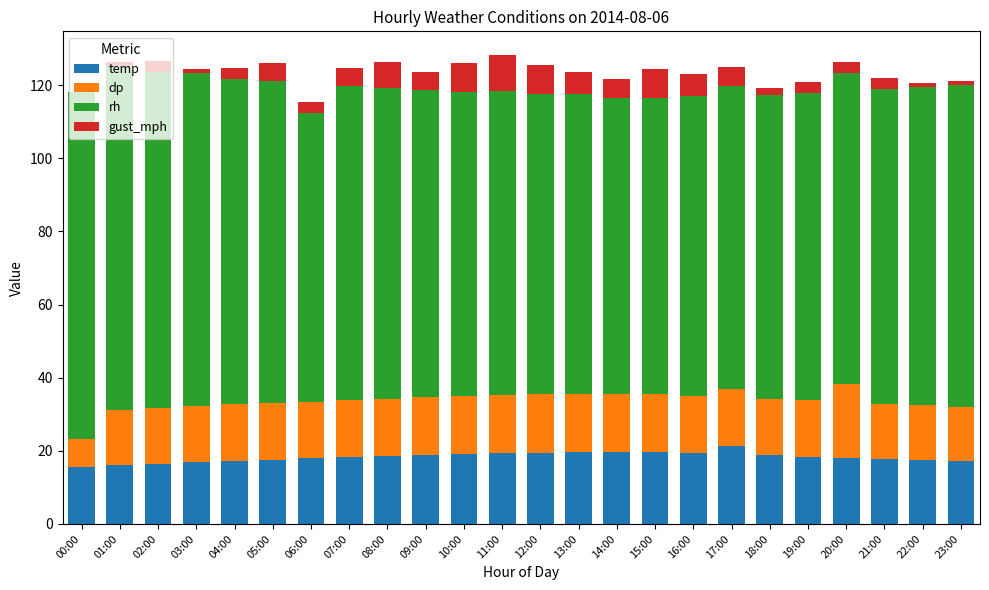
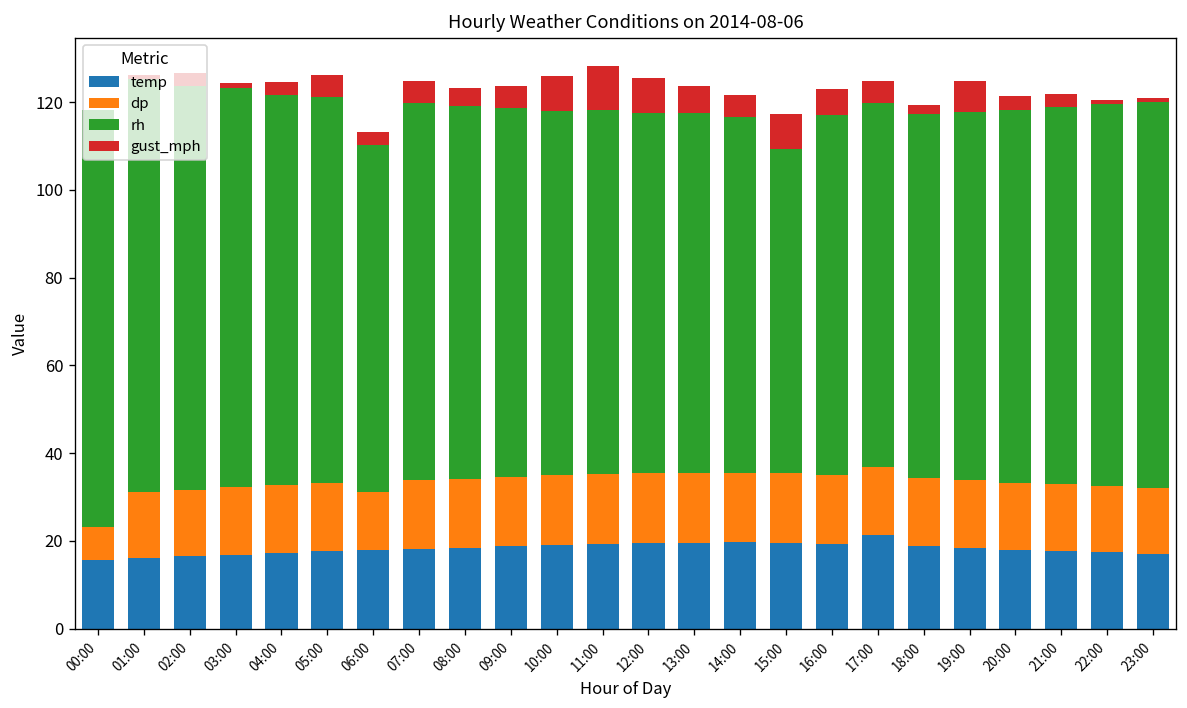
dp, 06:00: 16 -> 13
gust_mph, 08:00: 7 -> 4
rh, 15:00: 81 -> 74
gust_mph, 19:00: 3 -> 7
dp, 20:00: 20 -> 15
